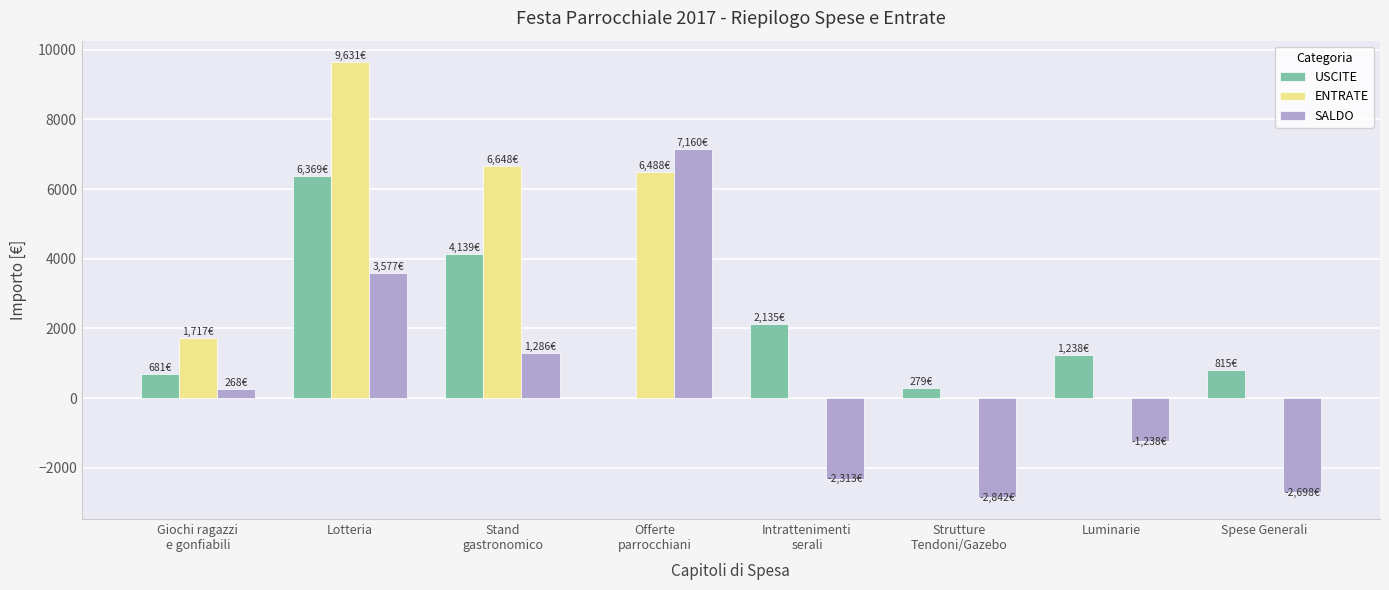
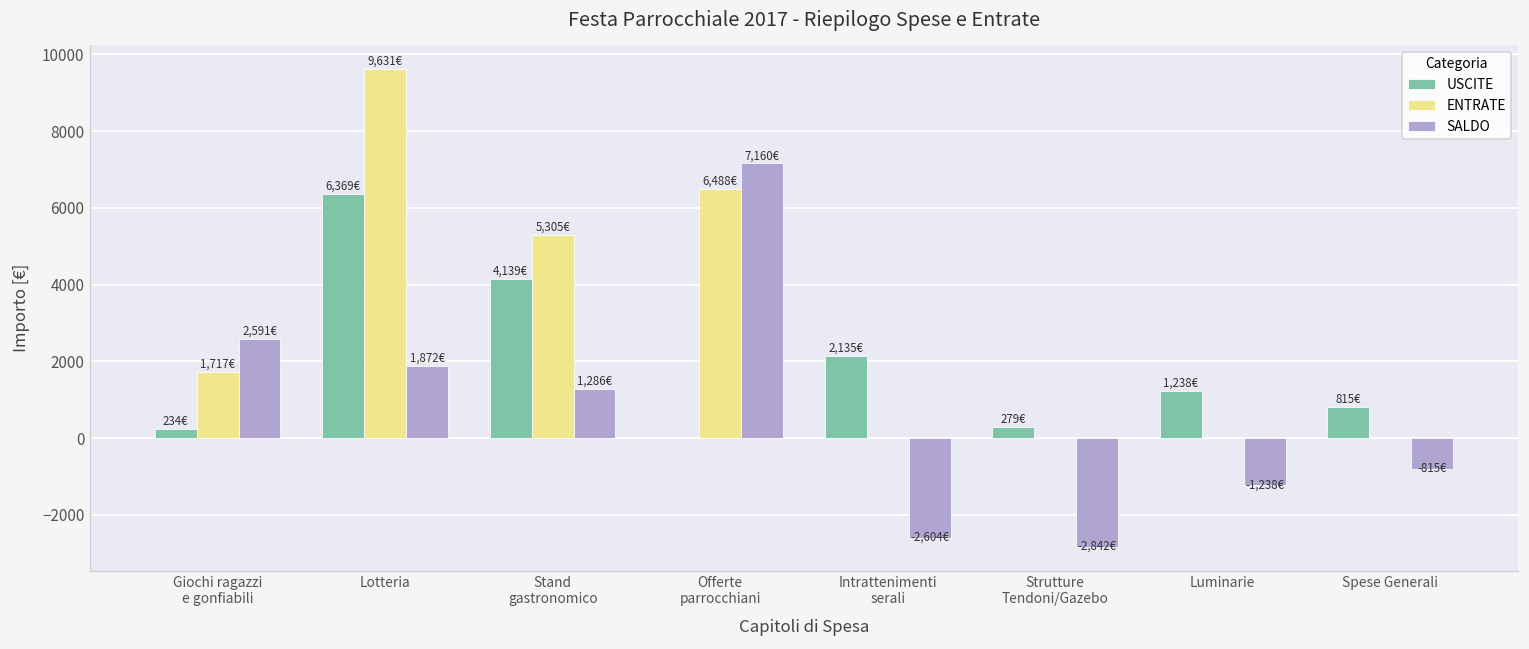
USCITE, Giochi ragazzi e gonfiabili: 681€ -> 234€
SALDO, Giochi ragazzi e gonfiabili: 268€ -> 2,591€
SALDO, Lotteria: 3,577€ -> 1,872€
ENTRATE, Stand gastronomico: 6,648€ -> 5,305€
SALDO, Intrattenimenti serali: -2,313€ -> -2,604€
SALDO, Spese Generali: -2,698€ -> -815€
